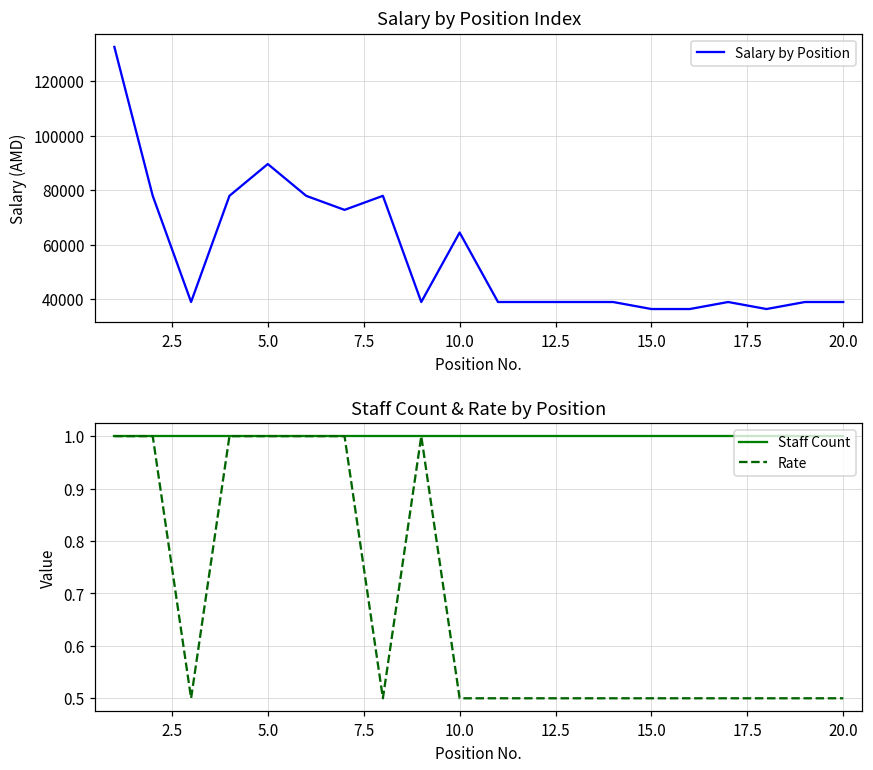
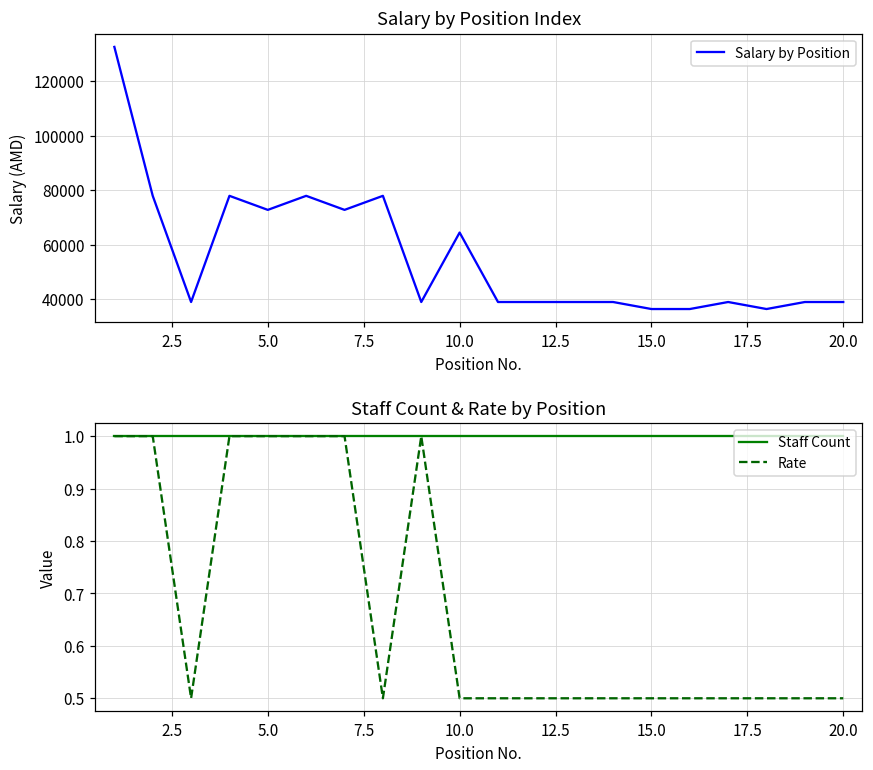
Salary by Position Index, 5.0: 90000 -> 73000
